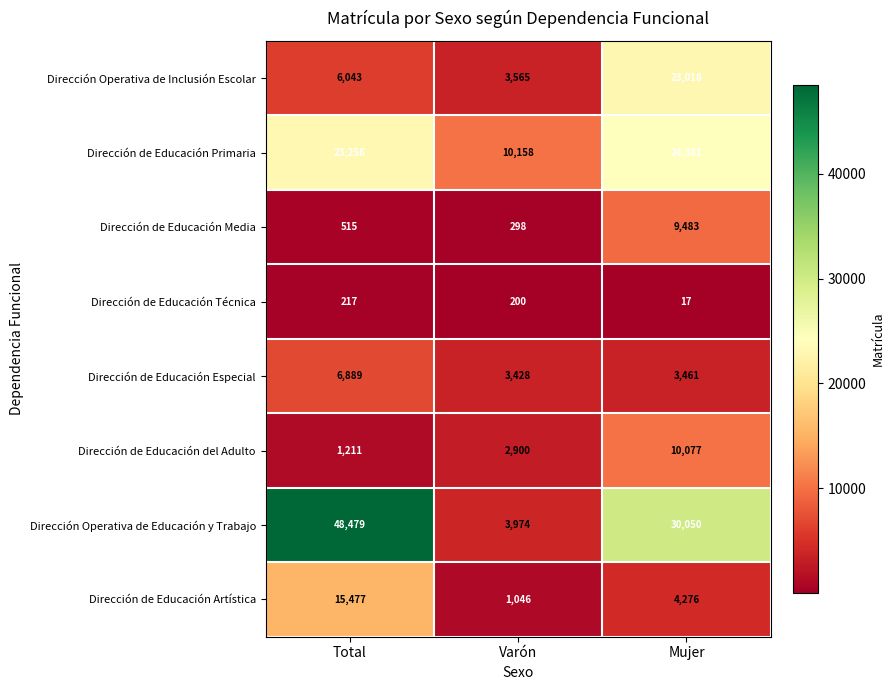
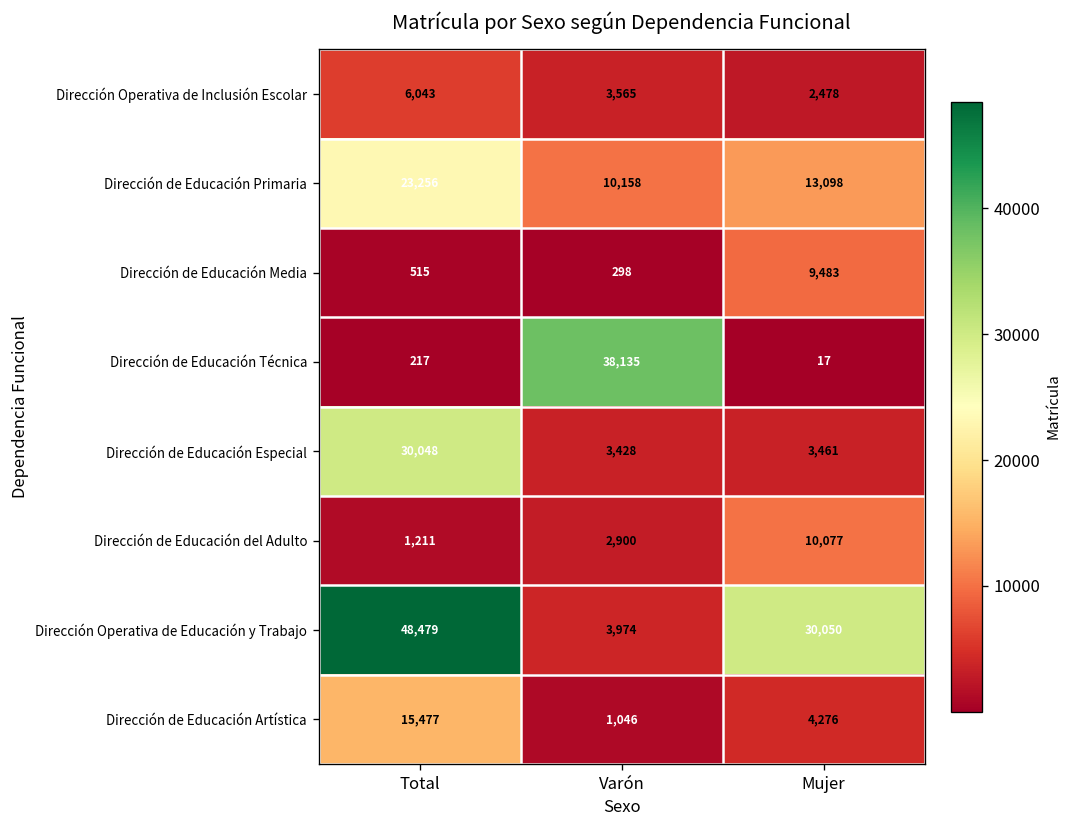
Dirección Operativa de Inclusión Escolar, Mujer: 23,018 -> 2,478
Dirección de Educación Primaria, Mujer: 24,381 -> 13,098
Dirección de Educación Técnica, Varón: 200 -> 38,135
Dirección de Educación Especial, Total: 6,889 -> 30,048
